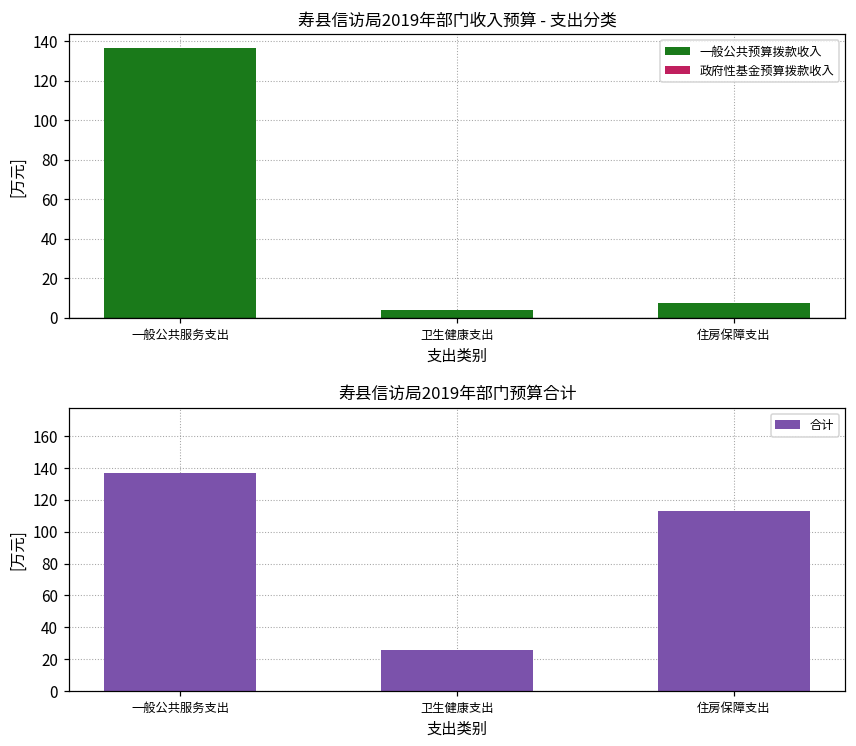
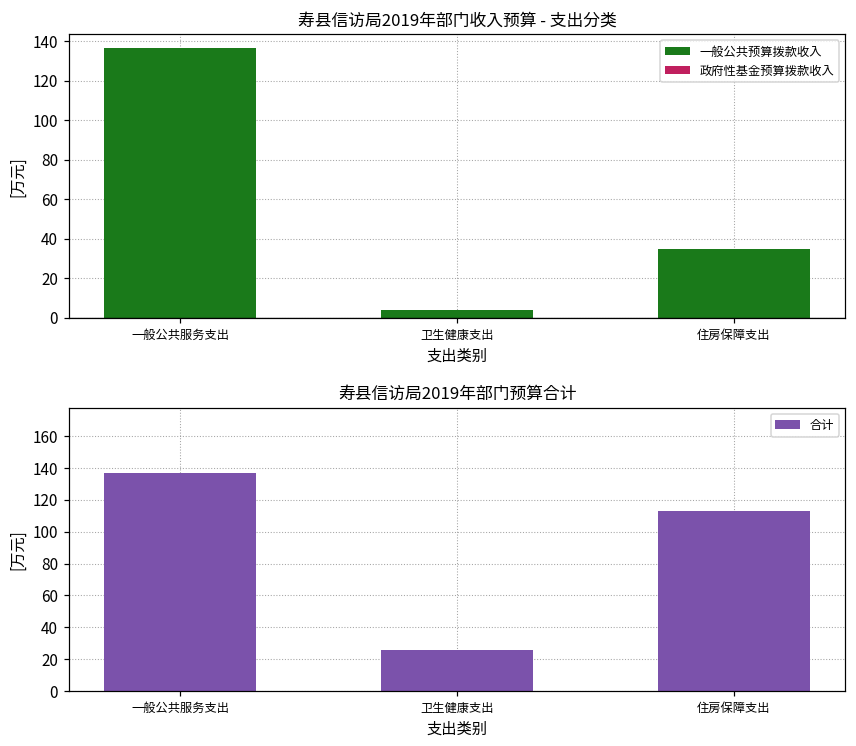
寿县信访局2019年部门收入预算 - 支出分类, 住房保障支出: 7 -> 35
